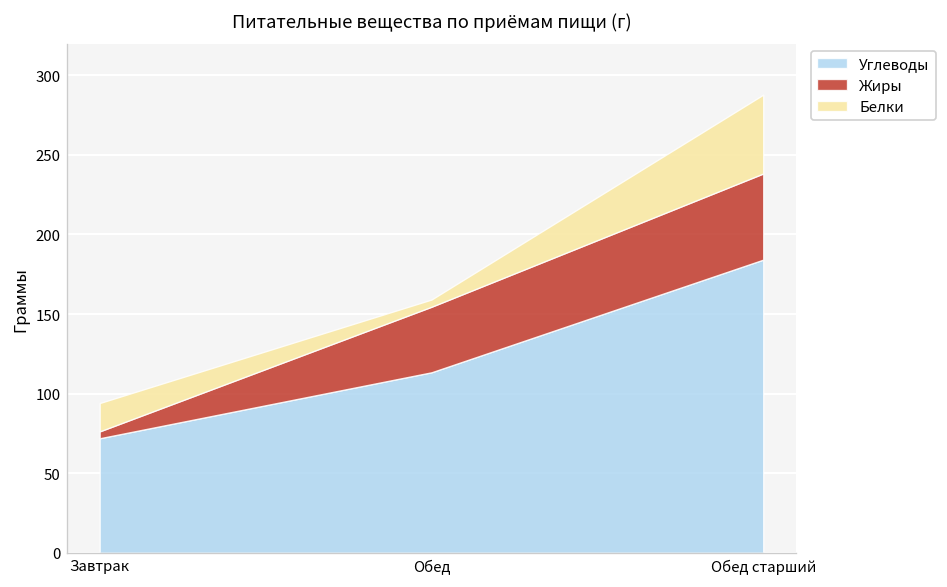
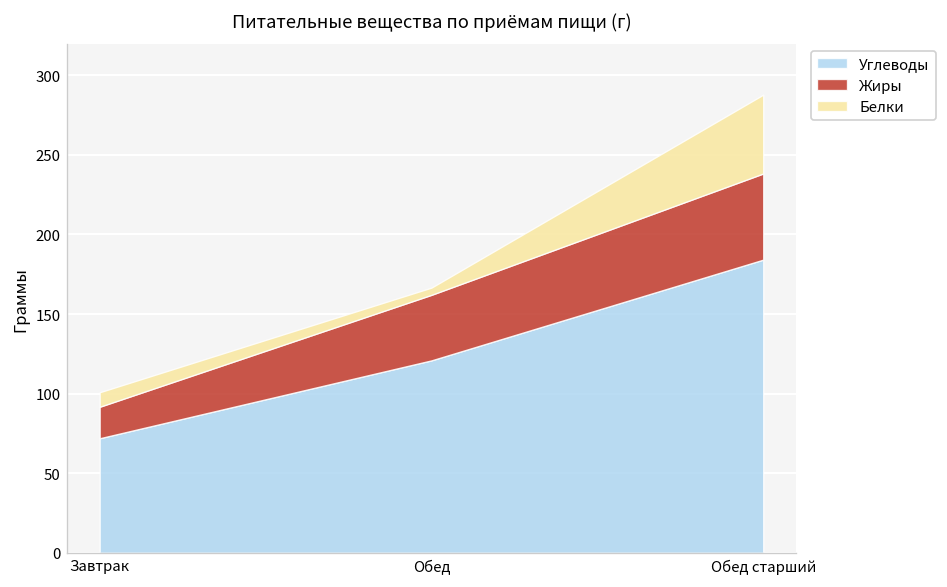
Жиры, Завтрак: 4 -> 20
Белки, Завтрак: 18 -> 9
Углеводы, Обед: 113 -> 121
